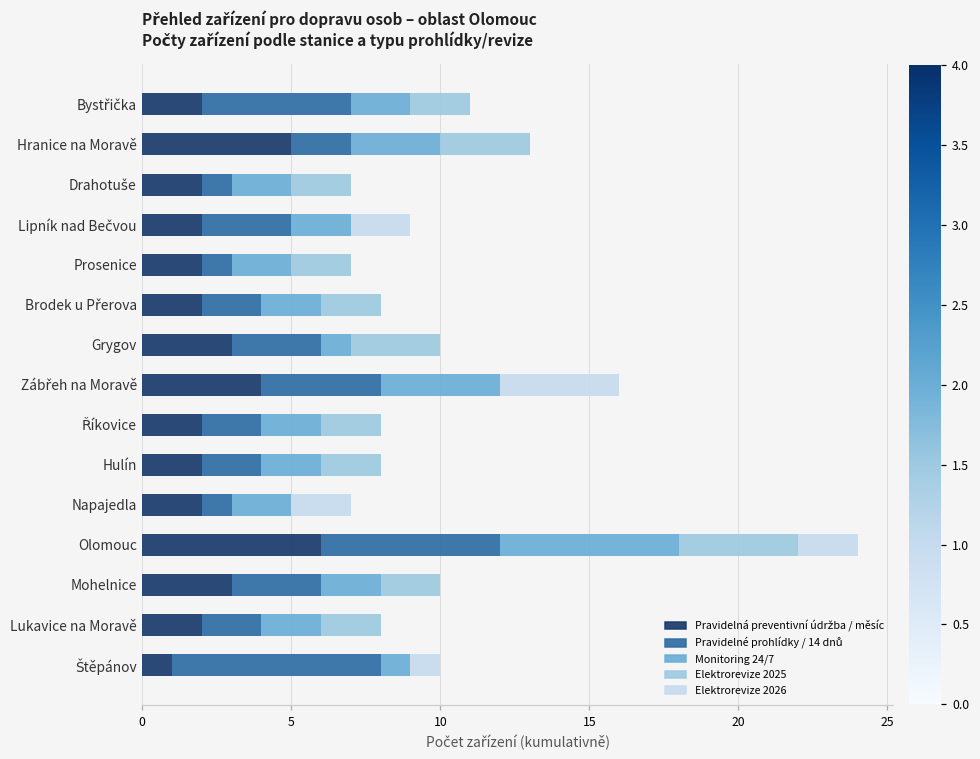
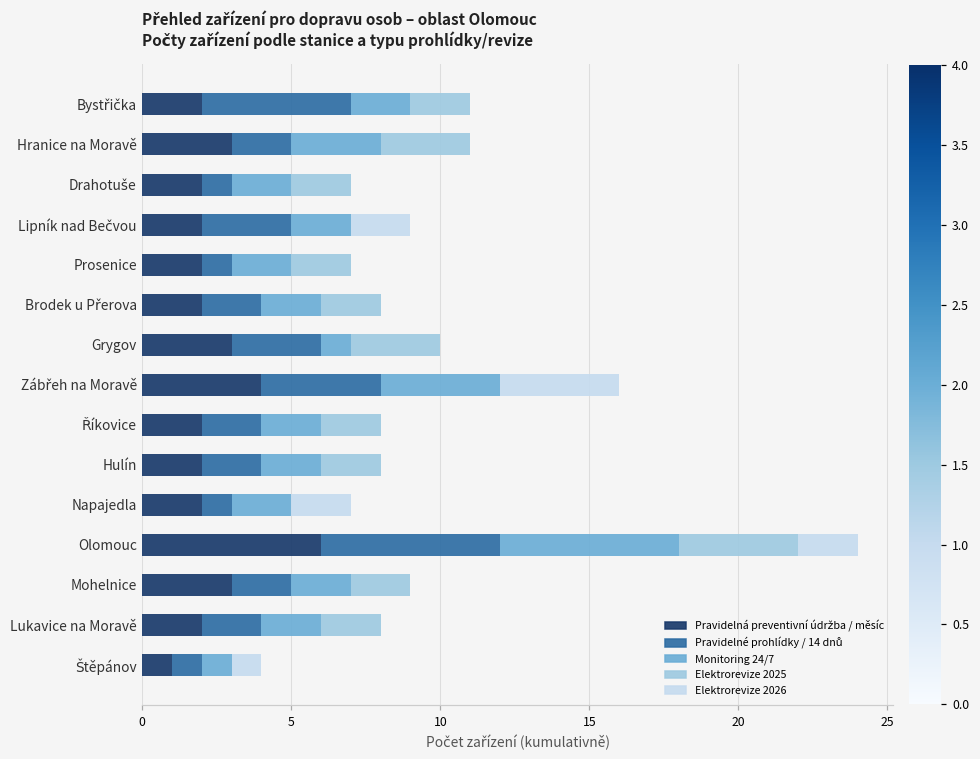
Pravidelná preventivní údržba / měsíc, Hranice na Moravě: 5 -> 3
Pravidelné prohlídky / 14 dnů, Mohelnice: 3 -> 2
Pravidelné prohlídky / 14 dnů, Štěpánov: 7 -> 1
